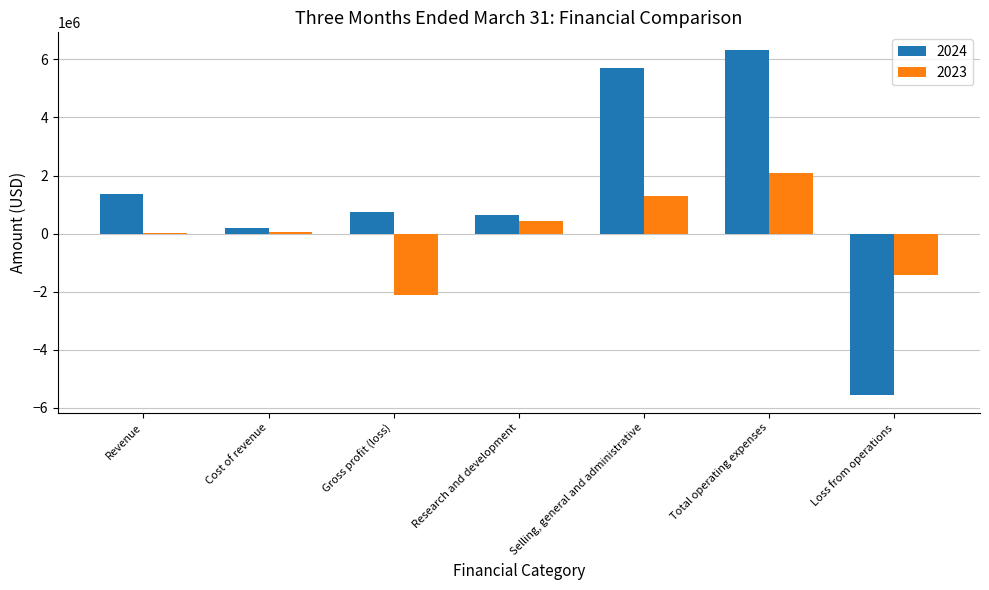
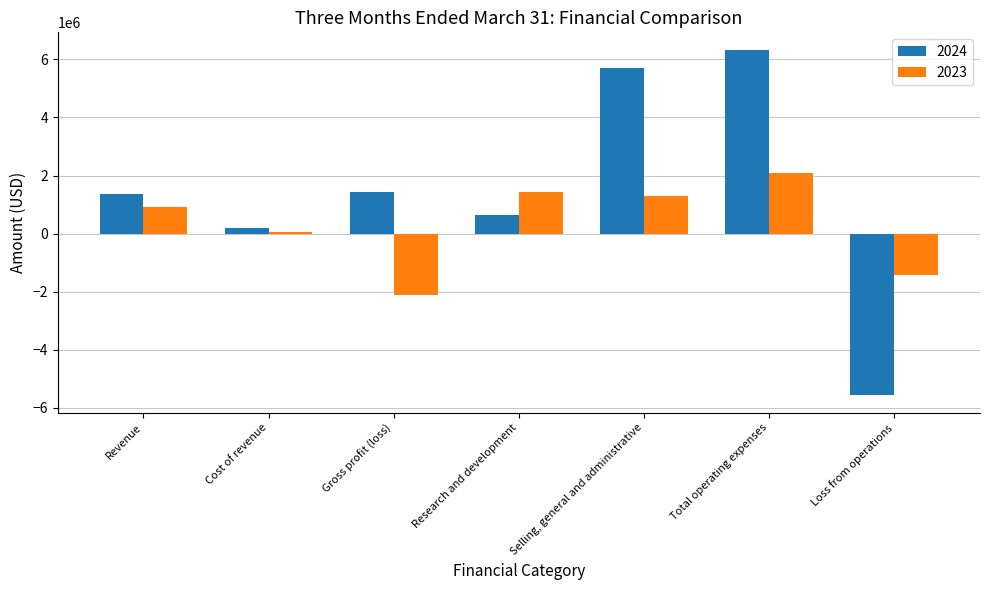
2023, Revenue: 0 -> 900000
2024, Gross profit (loss): 800000 -> 1400000
2023, Research and development: 400000 -> 1400000
